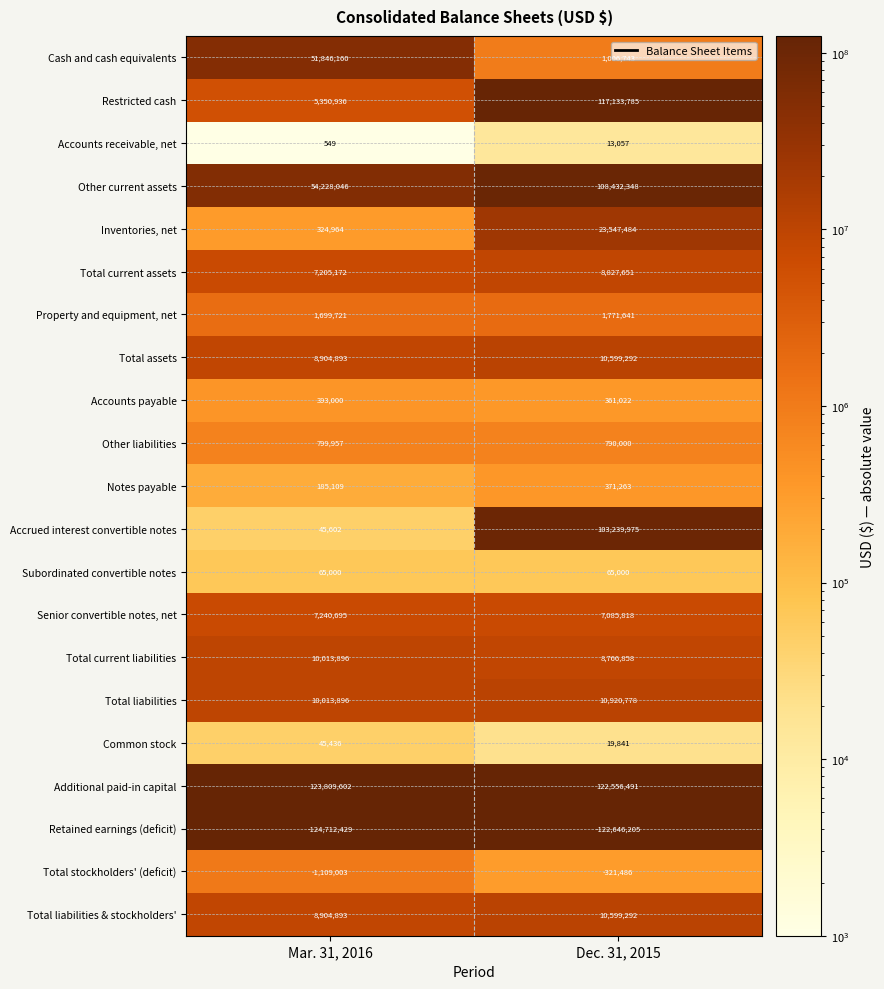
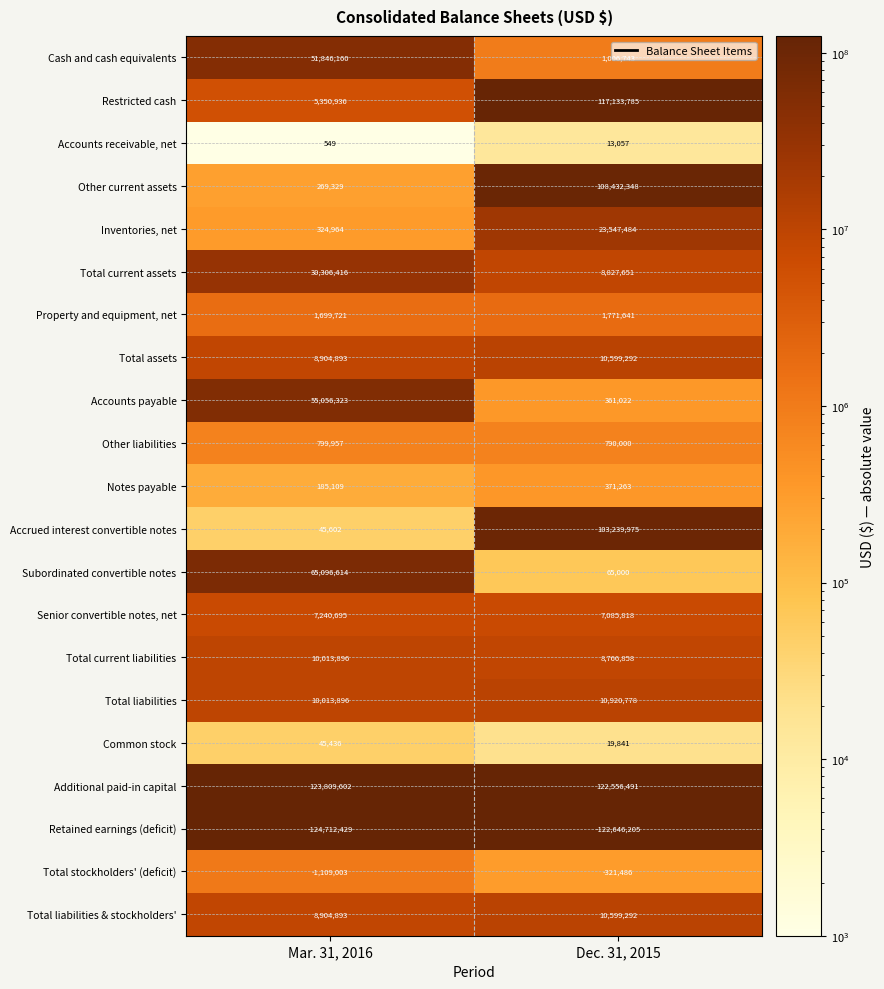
Other current assets, Mar. 31, 2016: 54,228,046 -> 269,329
Total current assets, Mar. 31, 2016: 7,205,172 -> 30,306,416
Accounts payable, Mar. 31, 2016: 393,000 -> 55,056,323
Subordinated convertible notes, Mar. 31, 2016: 65,000 -> 65,096,614
